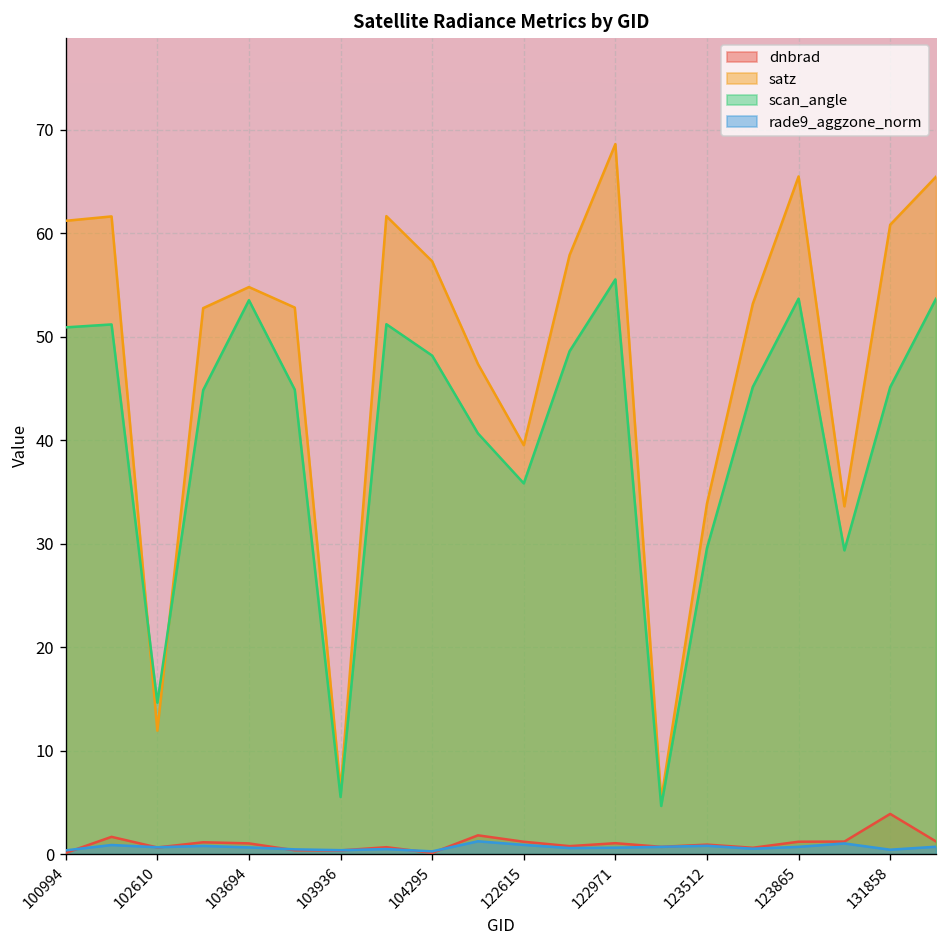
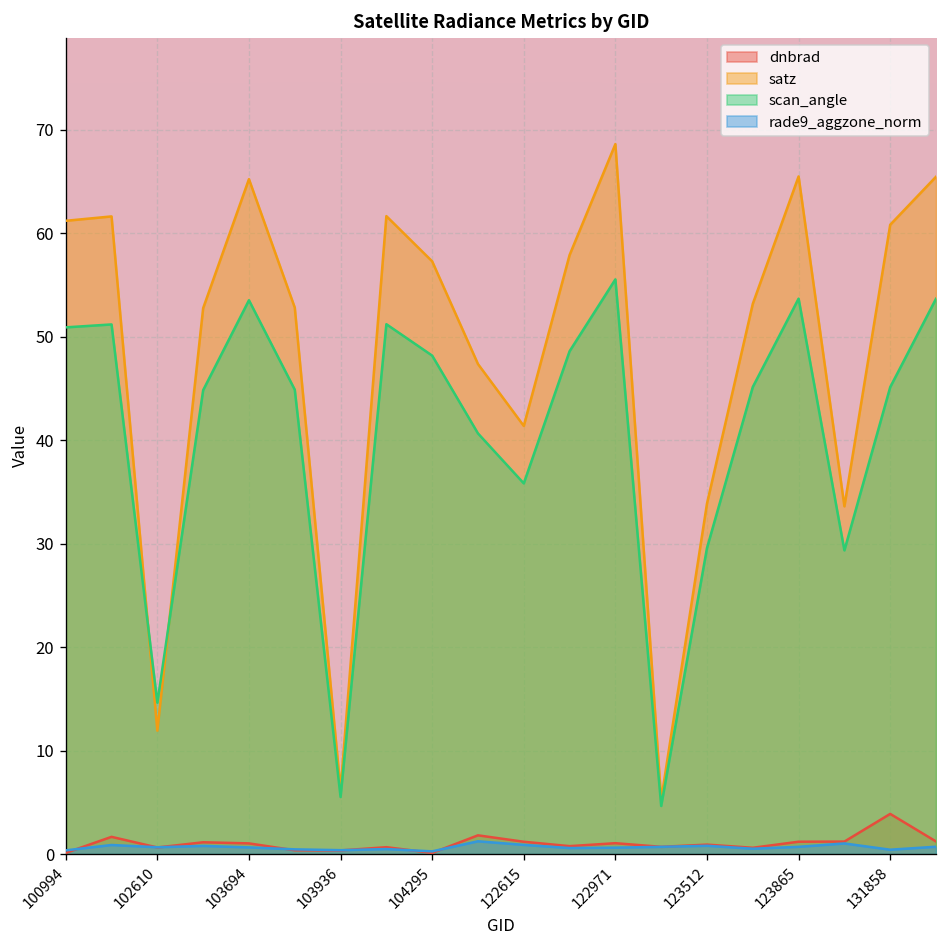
satz, 103694: 55 -> 65
satz, 122615: 40 -> 41
